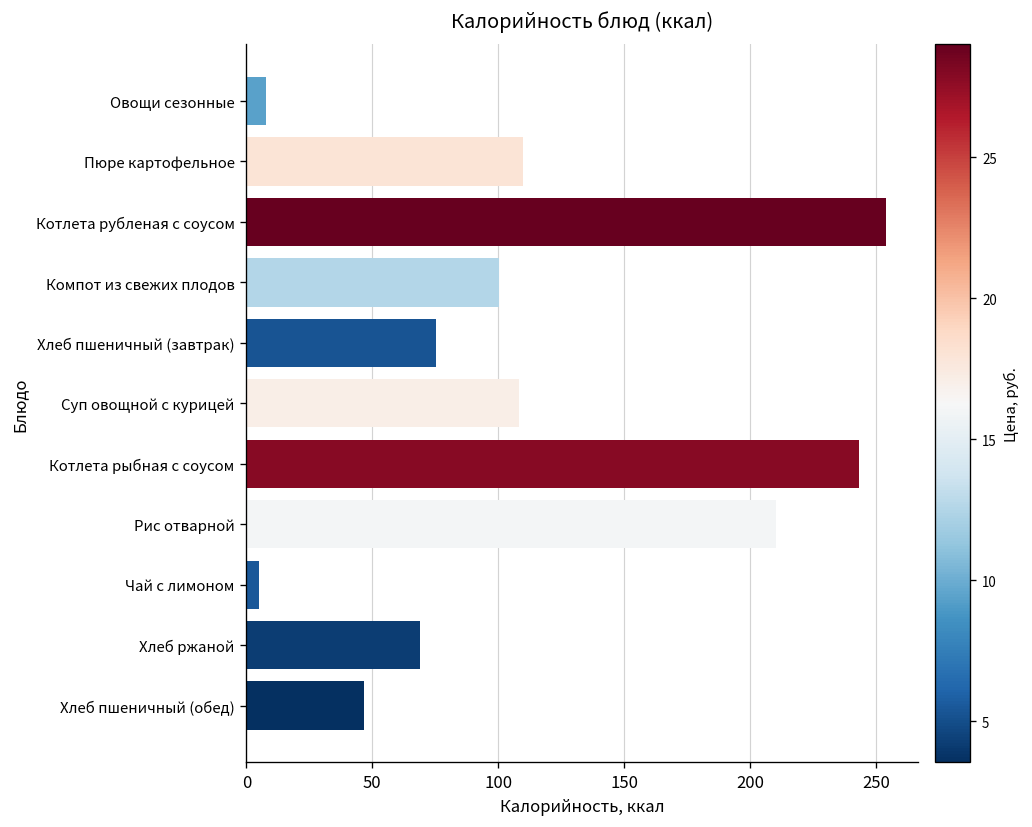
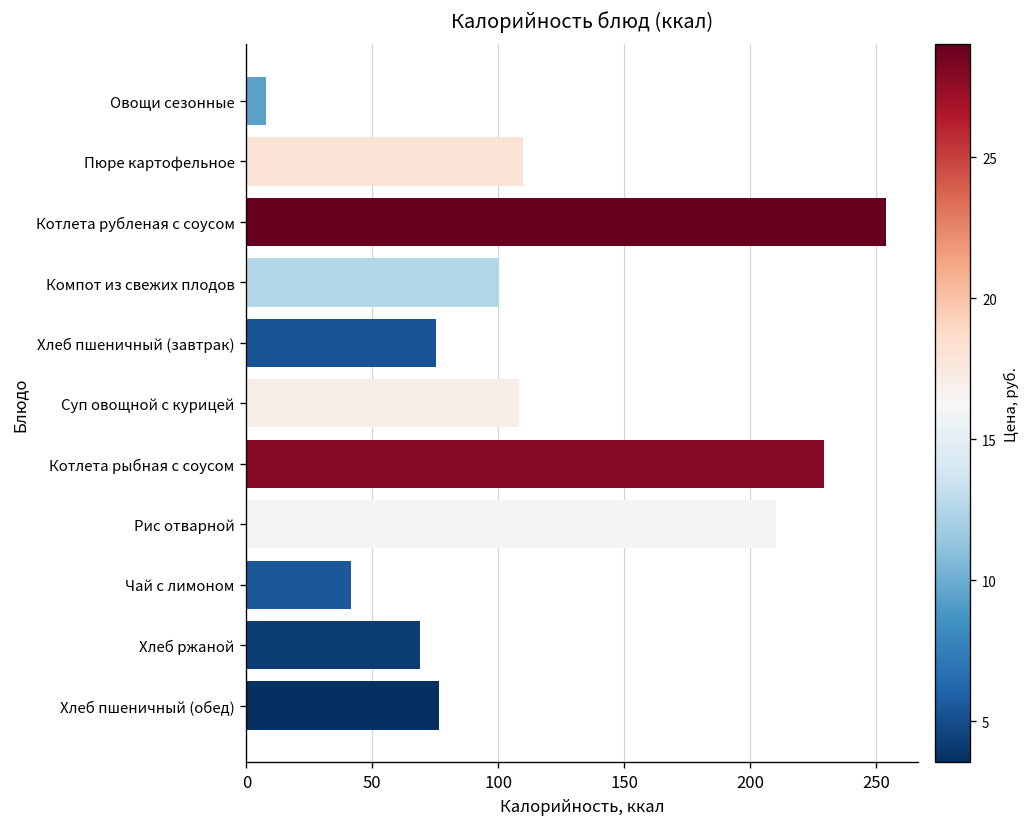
Котлета рыбная с соусом: 243 -> 229
Чай с лимоном: 5 -> 42
Хлеб пшеничный (обед): 47 -> 77
